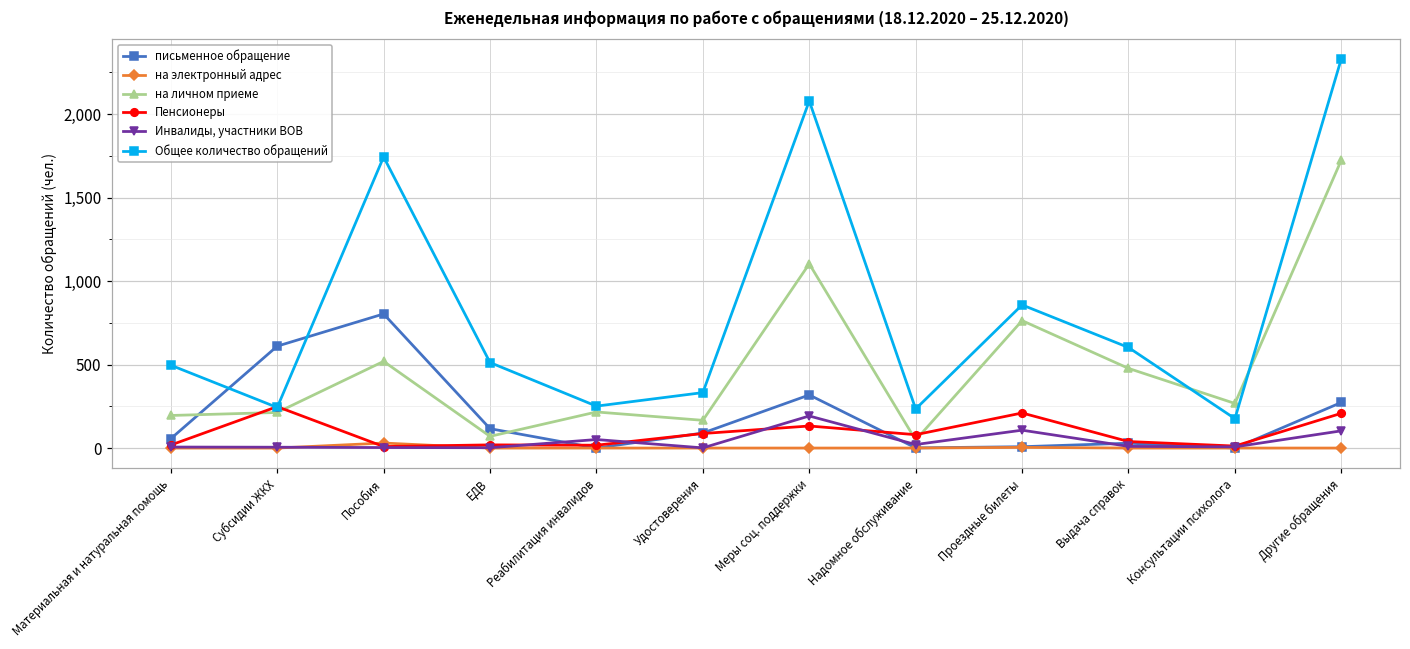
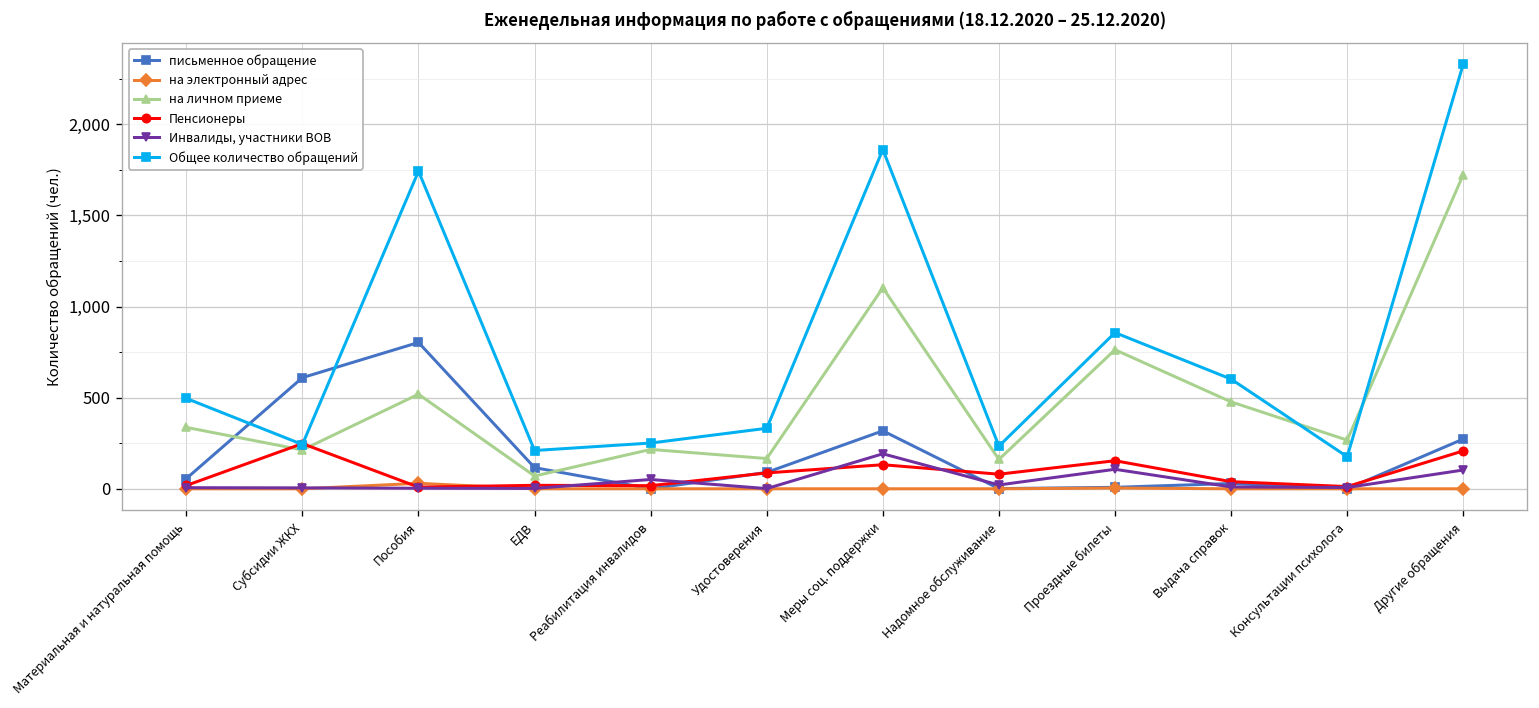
на личном приеме, Материальная и натуральная помощь: 200 -> 340
Общее количество обращений, ЕДВ: 510 -> 210
Общее количество обращений, Меры соц. поддержки: 2,080 -> 1,860
на личном приеме, Надомное обслуживание: 50 -> 160
Пенсионеры, Проездные билеты: 210 -> 150
